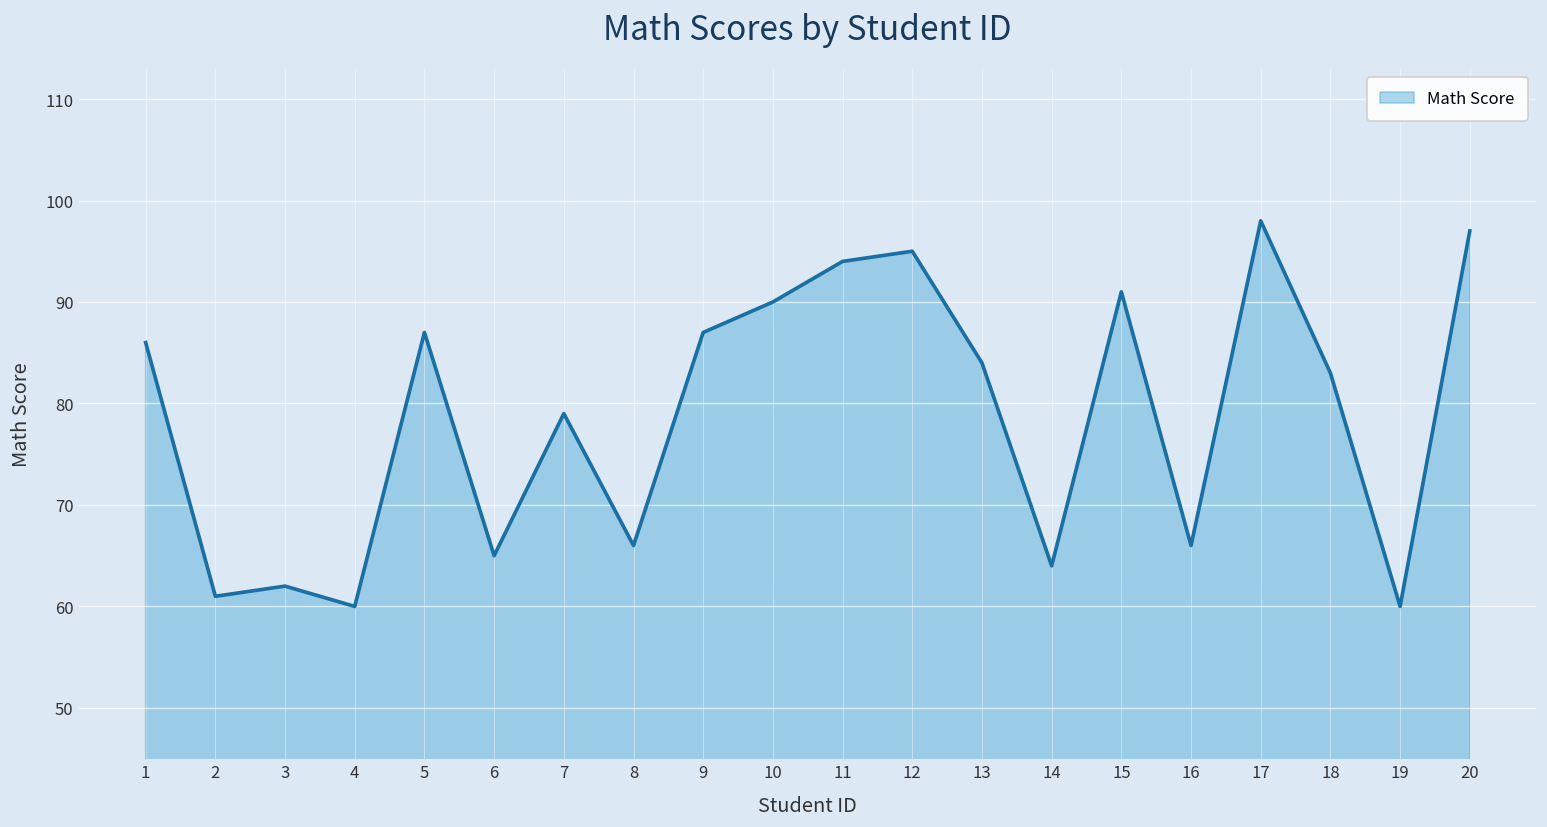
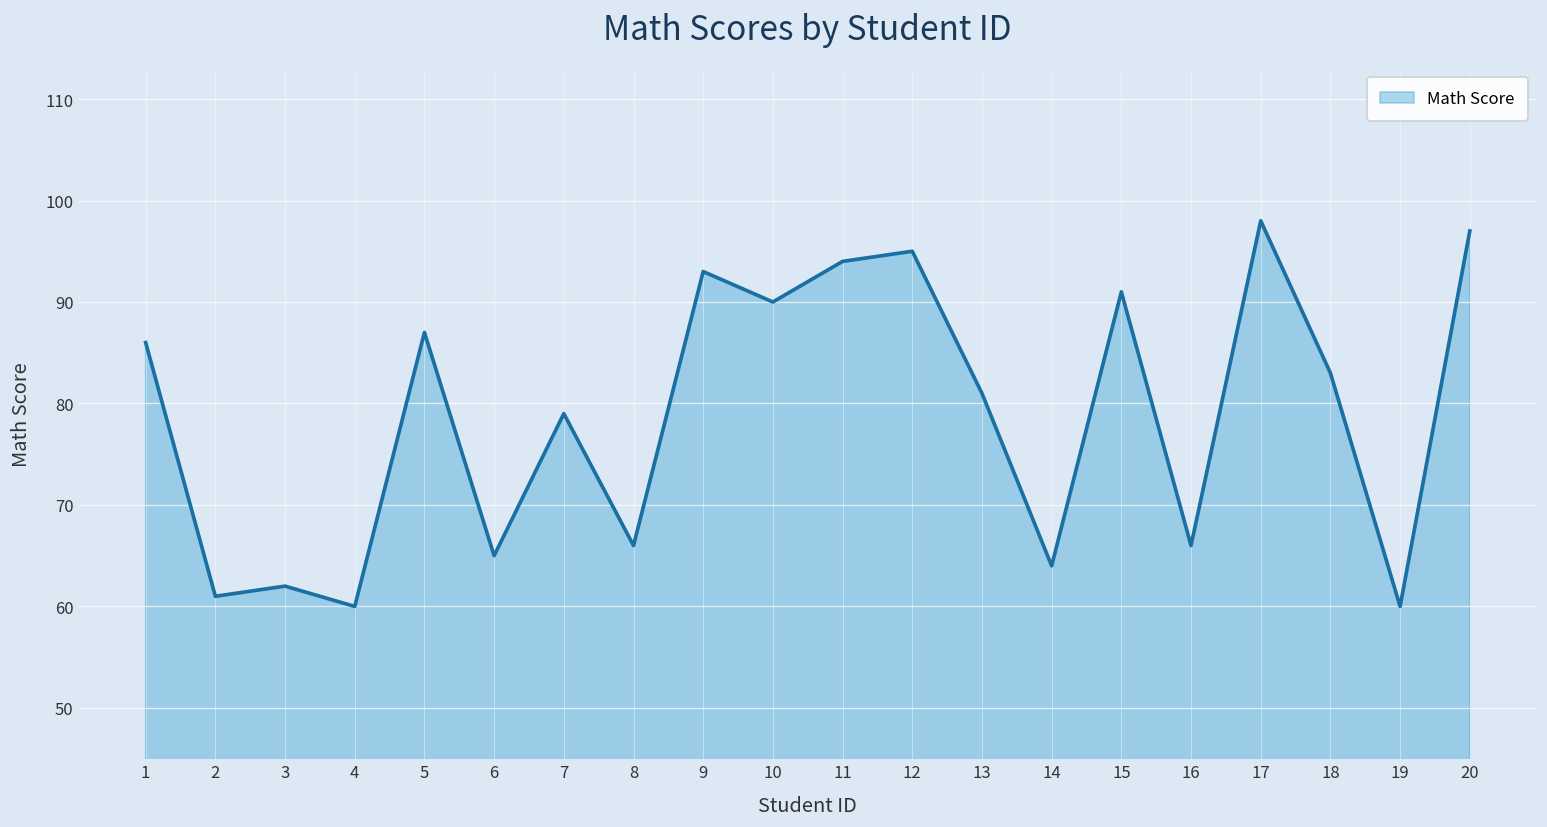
9: 87 -> 93
13: 84 -> 81
